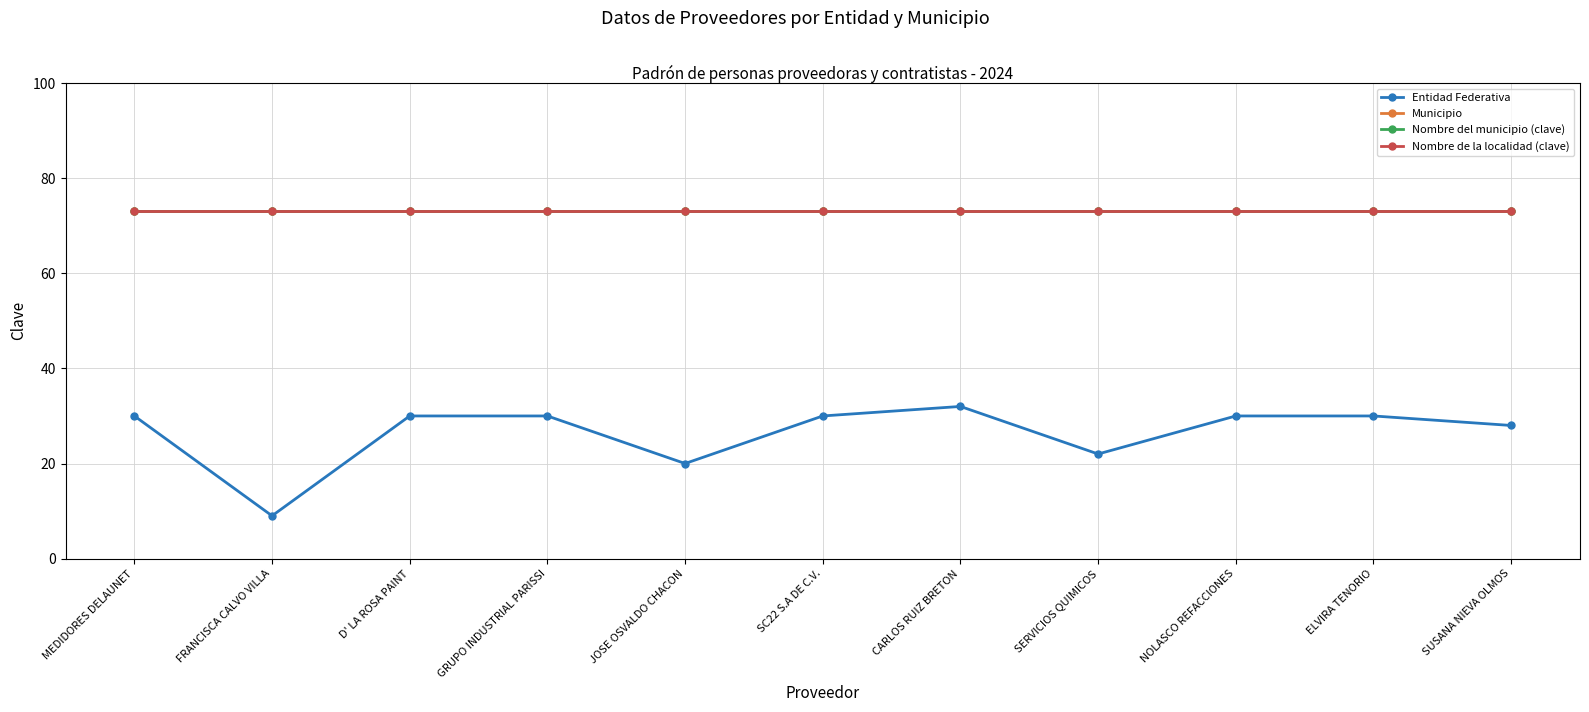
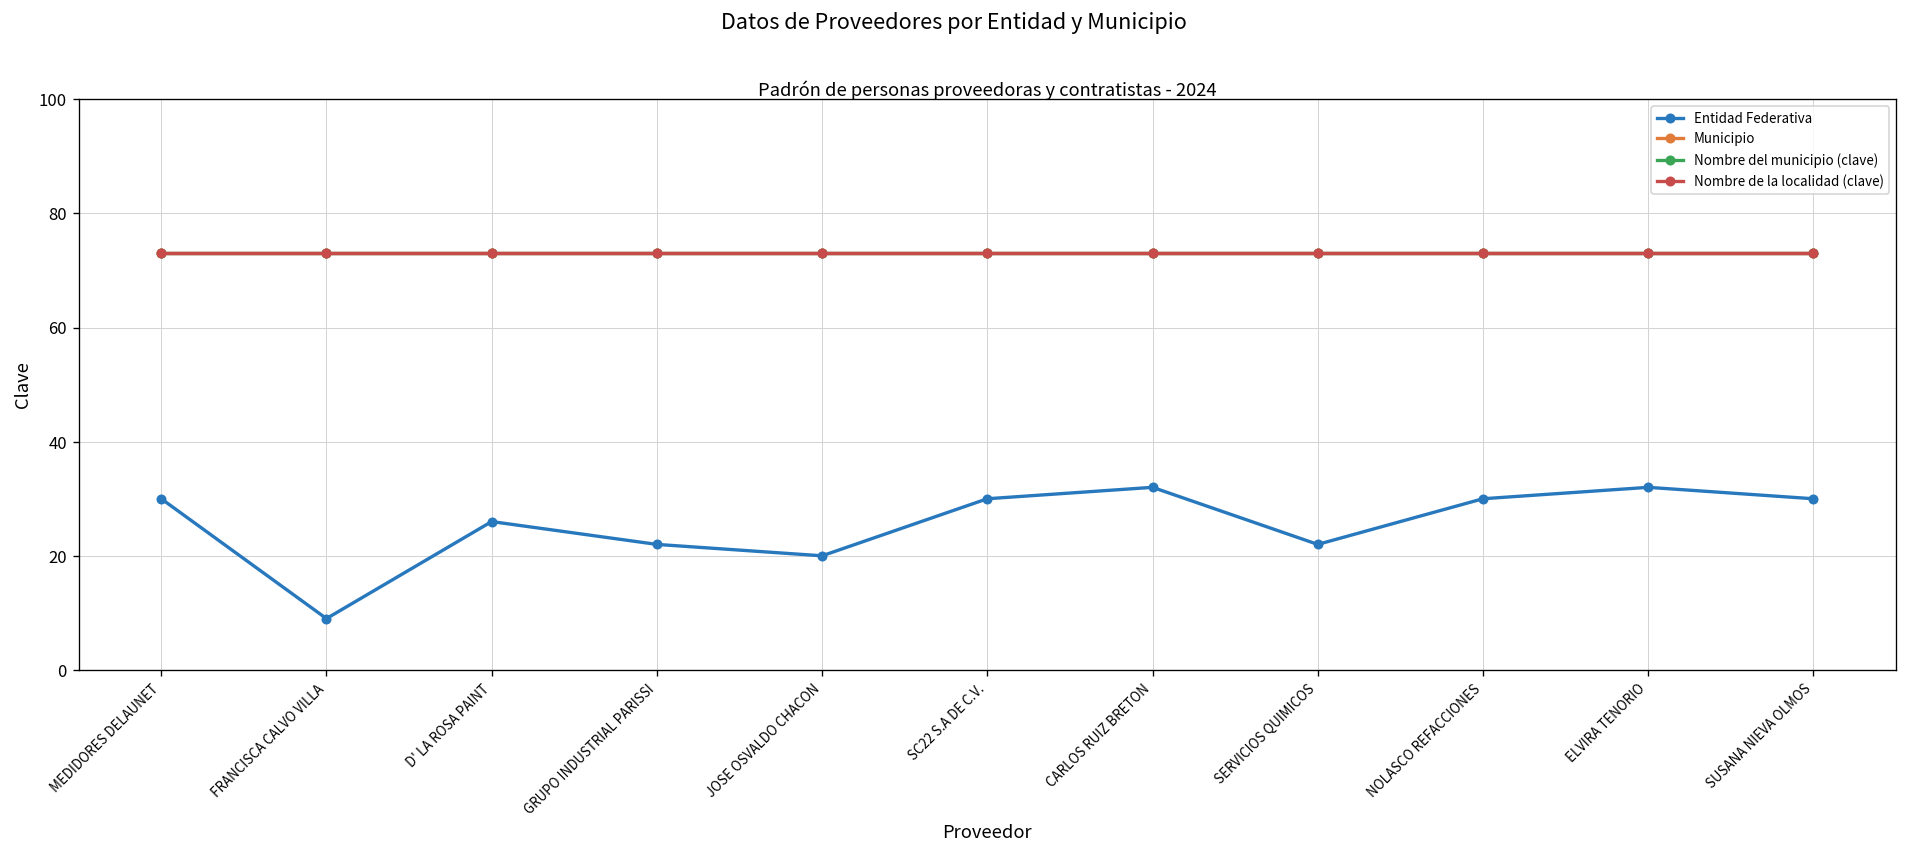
Entidad Federativa, D' LA ROSA PAINT: 30 -> 26
Entidad Federativa, GRUPO INDUSTRIAL PARISSI: 30 -> 22
Entidad Federativa, ELVIRA TENORIO: 30 -> 32
Entidad Federativa, SUSANA NIEVA OLMOS: 28 -> 30
